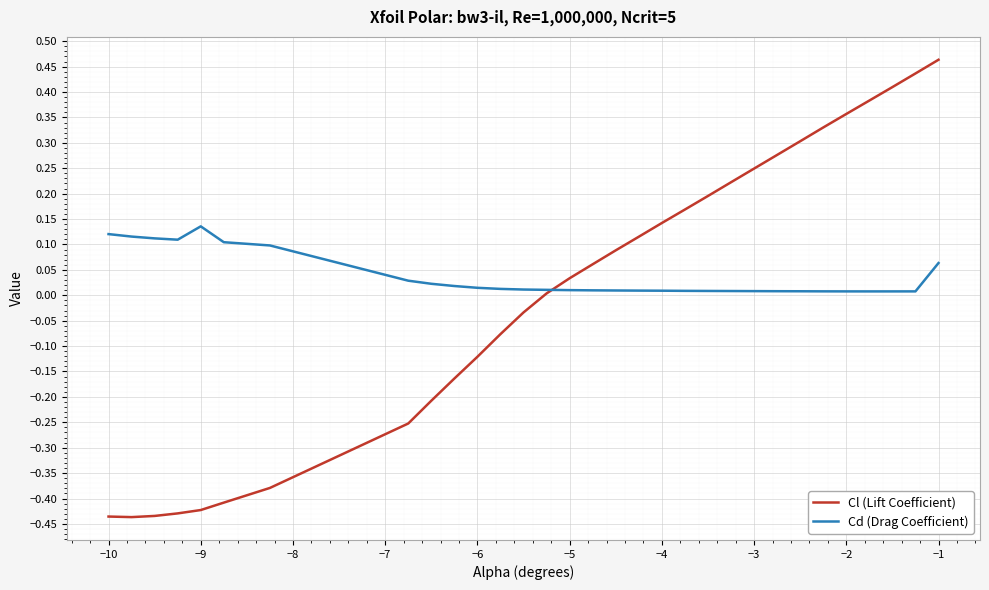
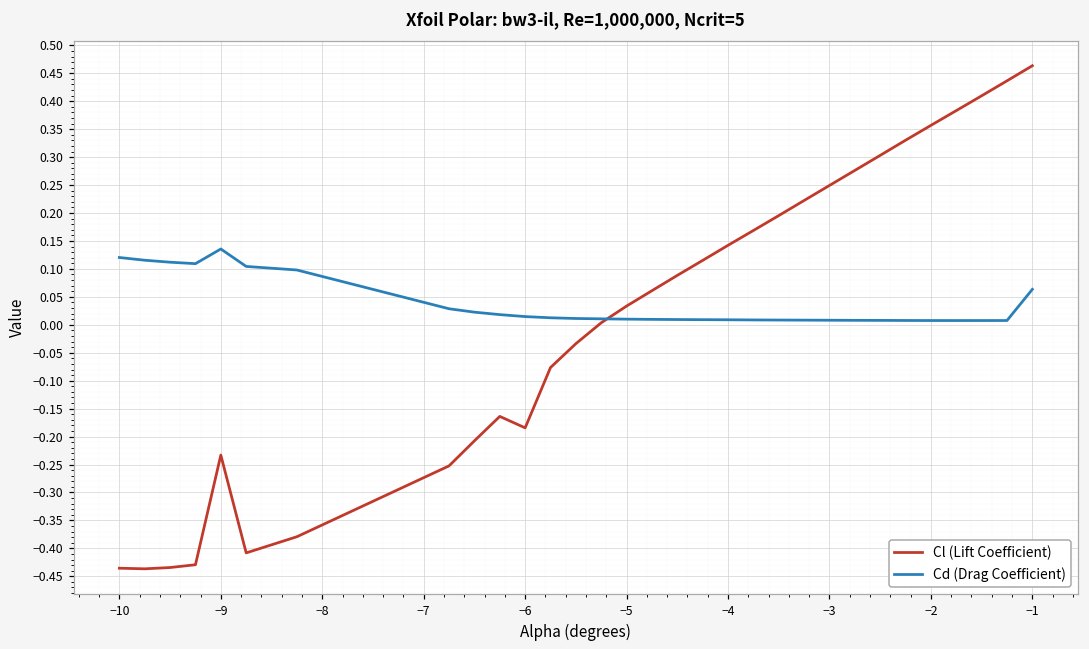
Cl (Lift Coefficient), −9: -0.42 -> -0.23
Cl (Lift Coefficient), −6: -0.12 -> -0.18
